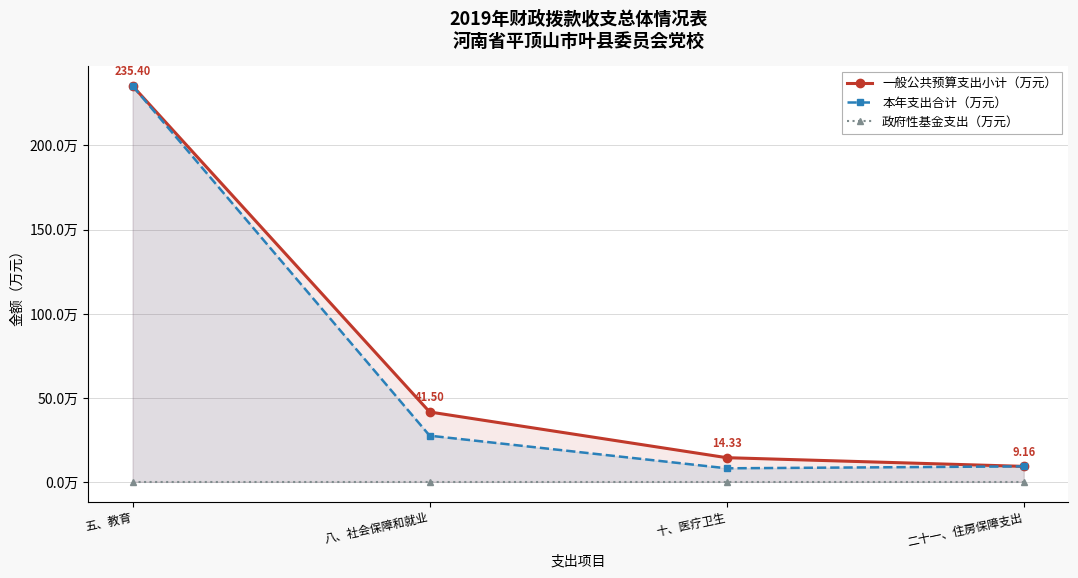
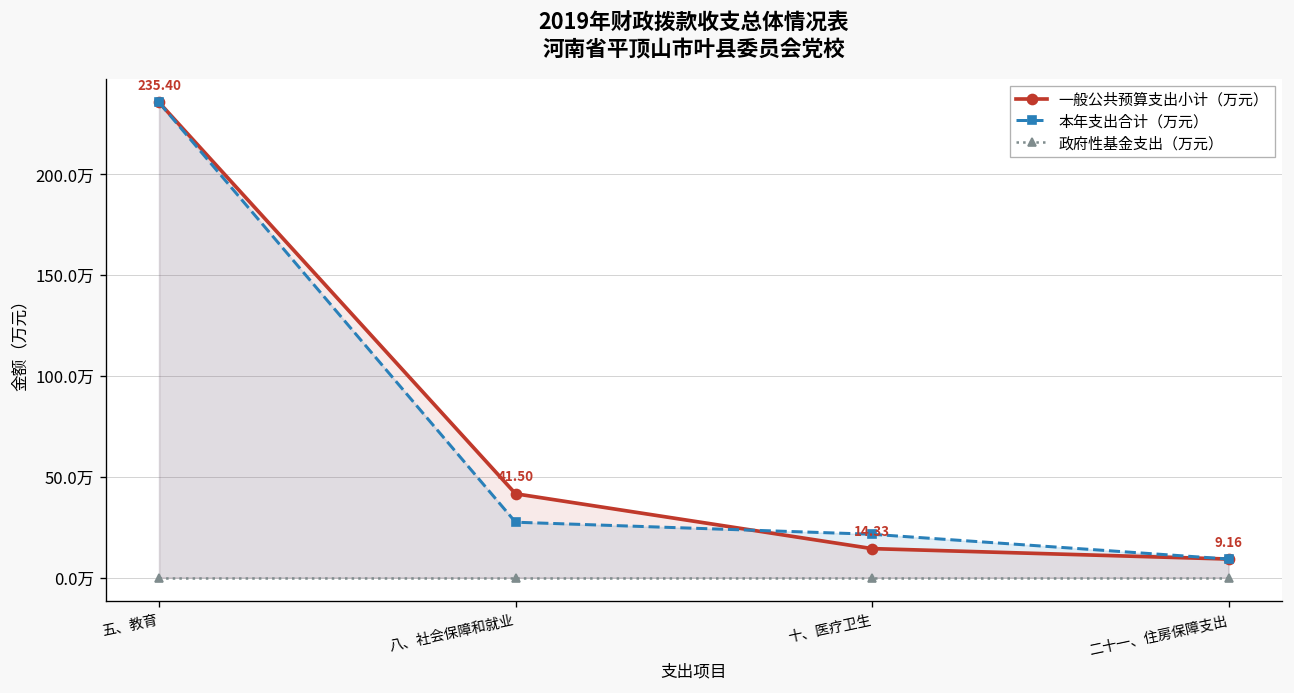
本年支出合计（万元）, 十、医疗卫生: 8万 -> 21万
